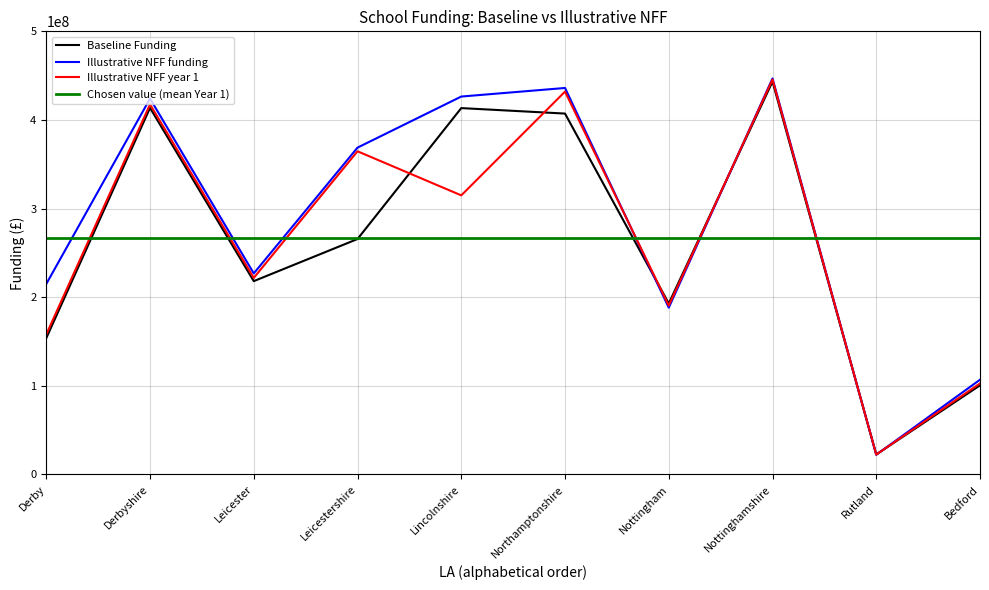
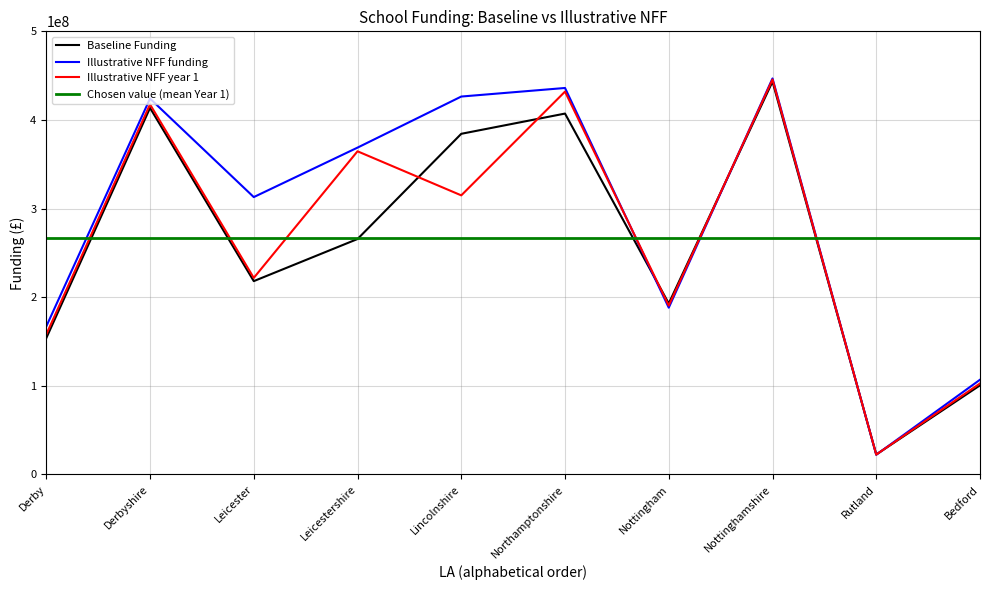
Illustrative NFF funding, Derby: 210000000 -> 170000000
Illustrative NFF funding, Leicester: 230000000 -> 310000000
Baseline Funding, Lincolnshire: 410000000 -> 380000000
